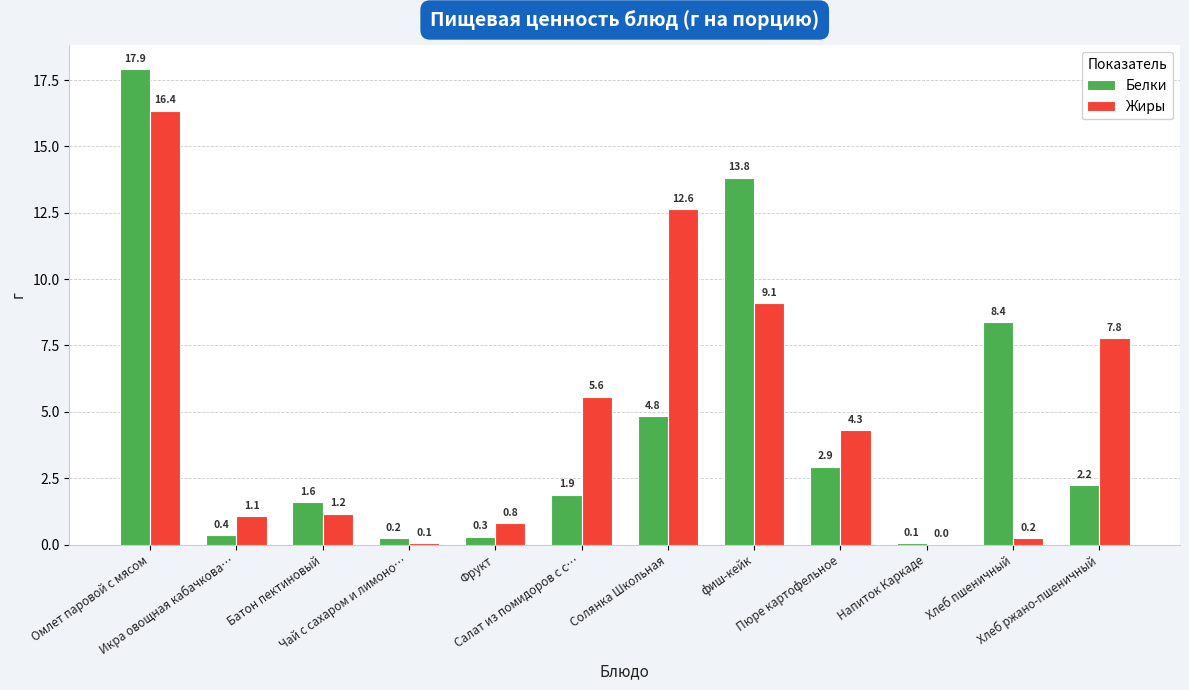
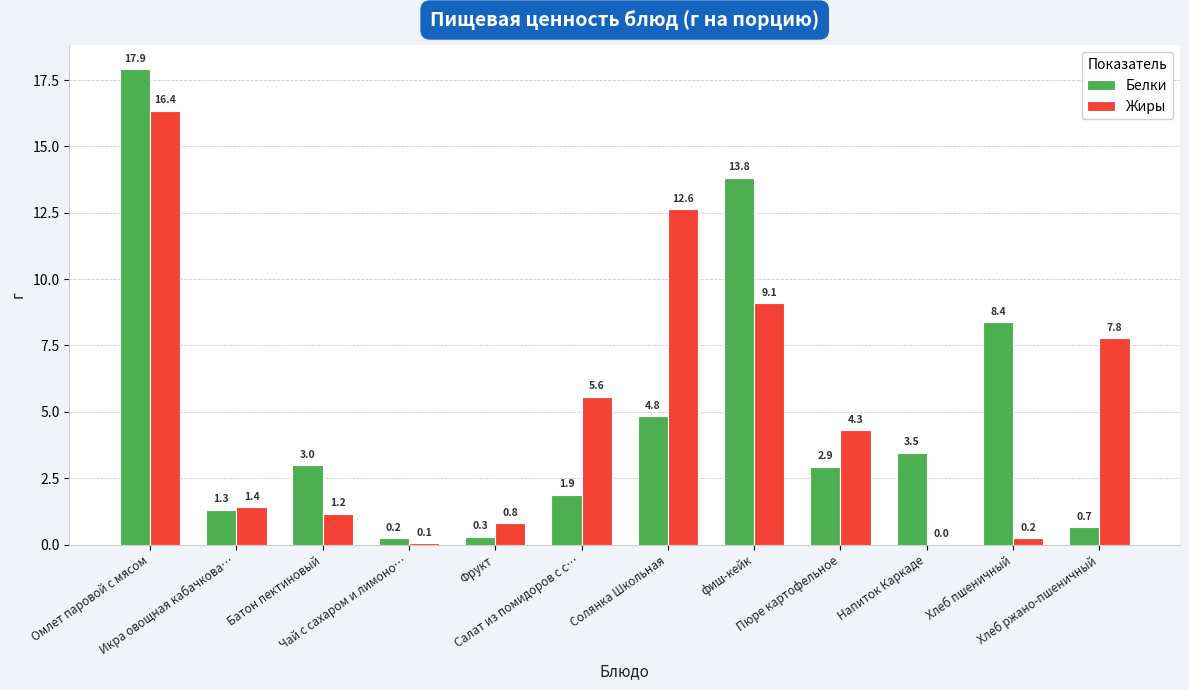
Белки, Икра овощная кабачкова…: 0.4 -> 1.3
Жиры, Икра овощная кабачкова…: 1.1 -> 1.4
Белки, Батон пектиновый: 1.6 -> 3.0
Белки, Напиток Каркаде: 0.1 -> 3.5
Белки, Хлеб ржано-пшеничный: 2.2 -> 0.7
